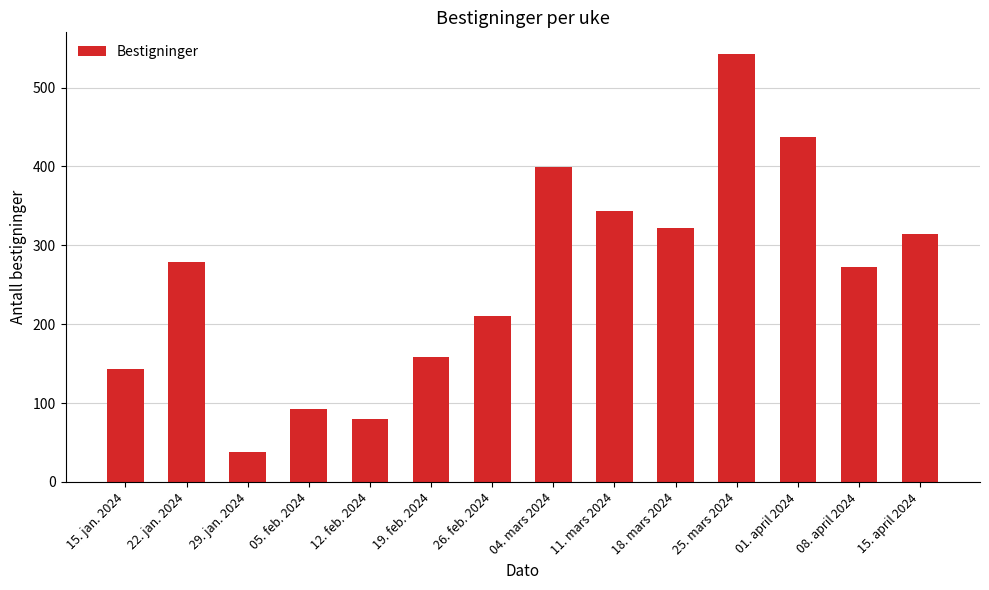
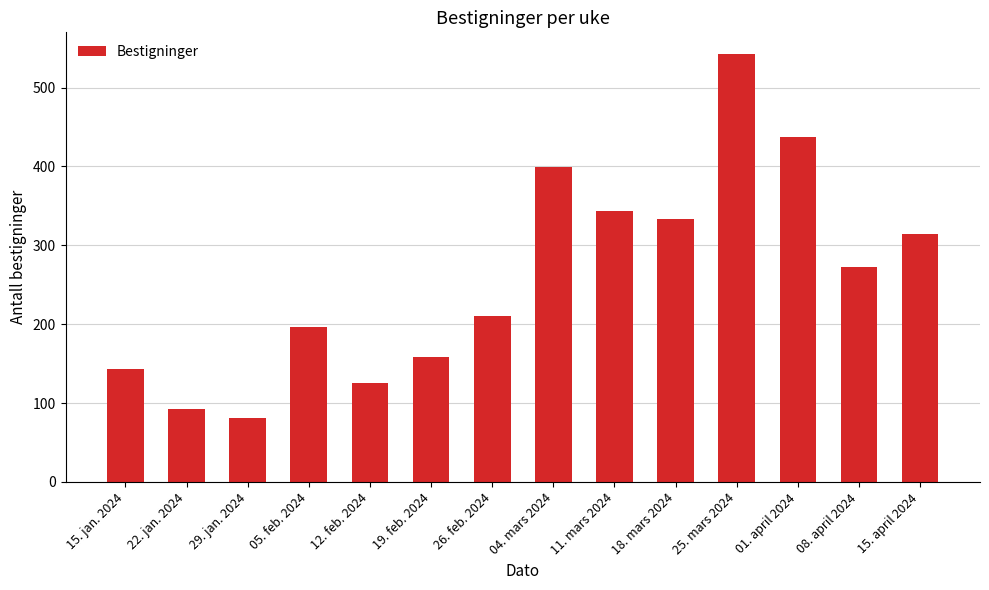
22. jan. 2024: 280 -> 90
29. jan. 2024: 40 -> 80
05. feb. 2024: 90 -> 200
12. feb. 2024: 80 -> 130
18. mars 2024: 320 -> 330
